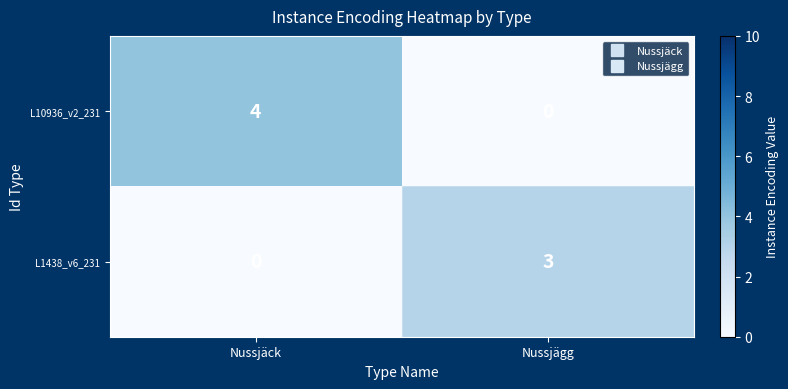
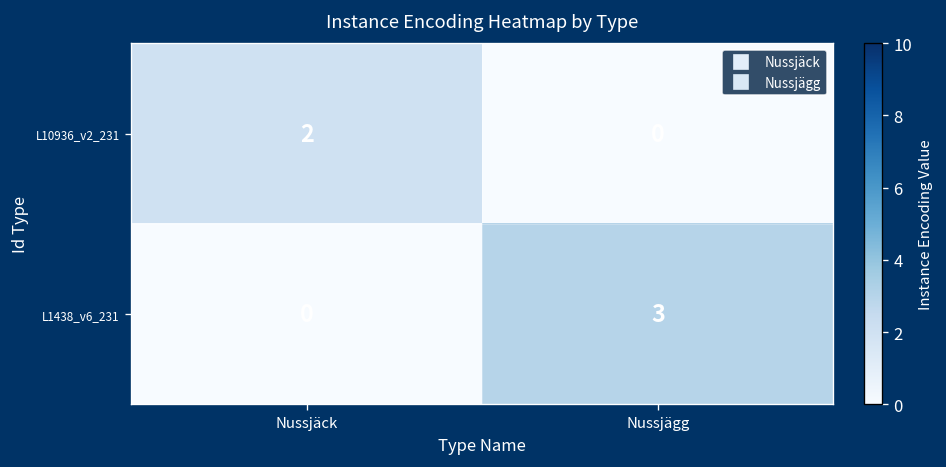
L10936_v2_231, Nussjäck: 4 -> 2
